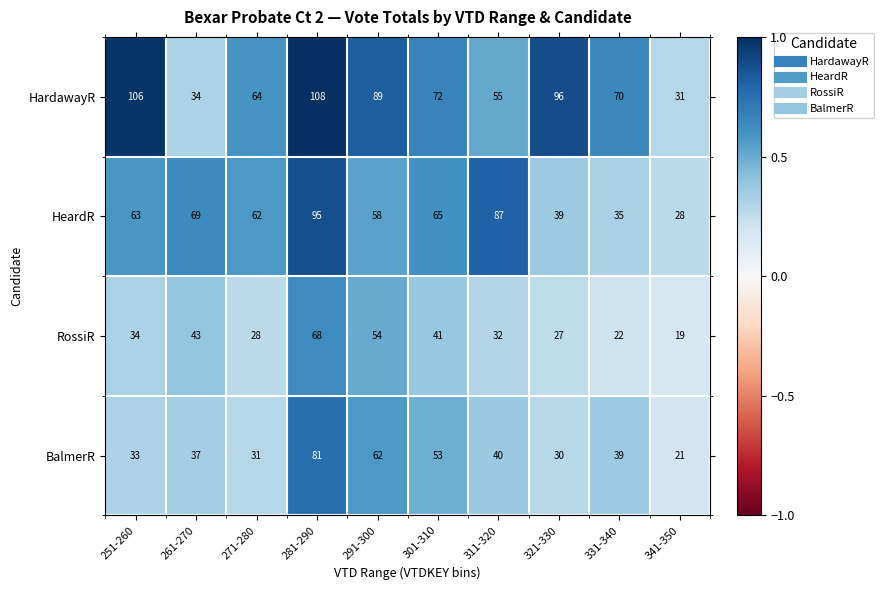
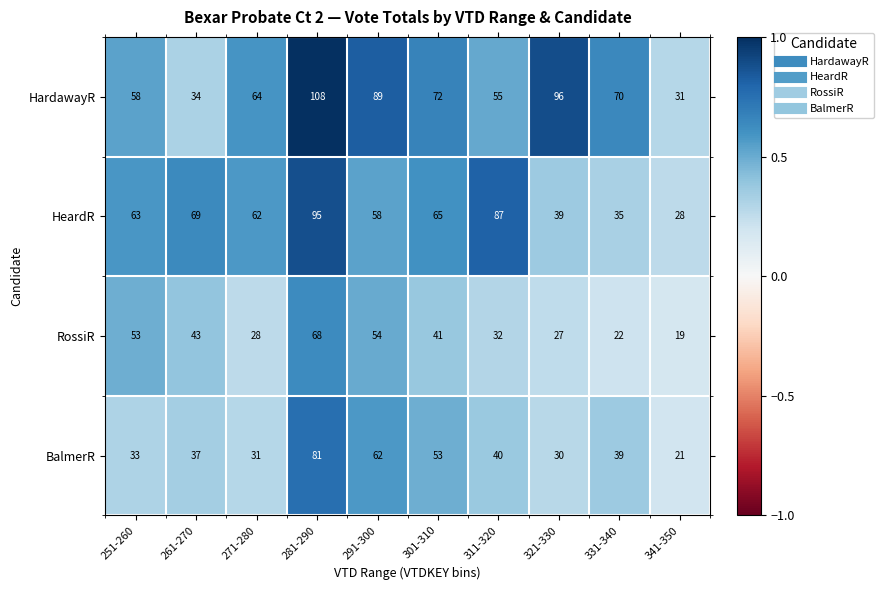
HardawayR, 251-260: 106 -> 58
RossiR, 251-260: 34 -> 53
